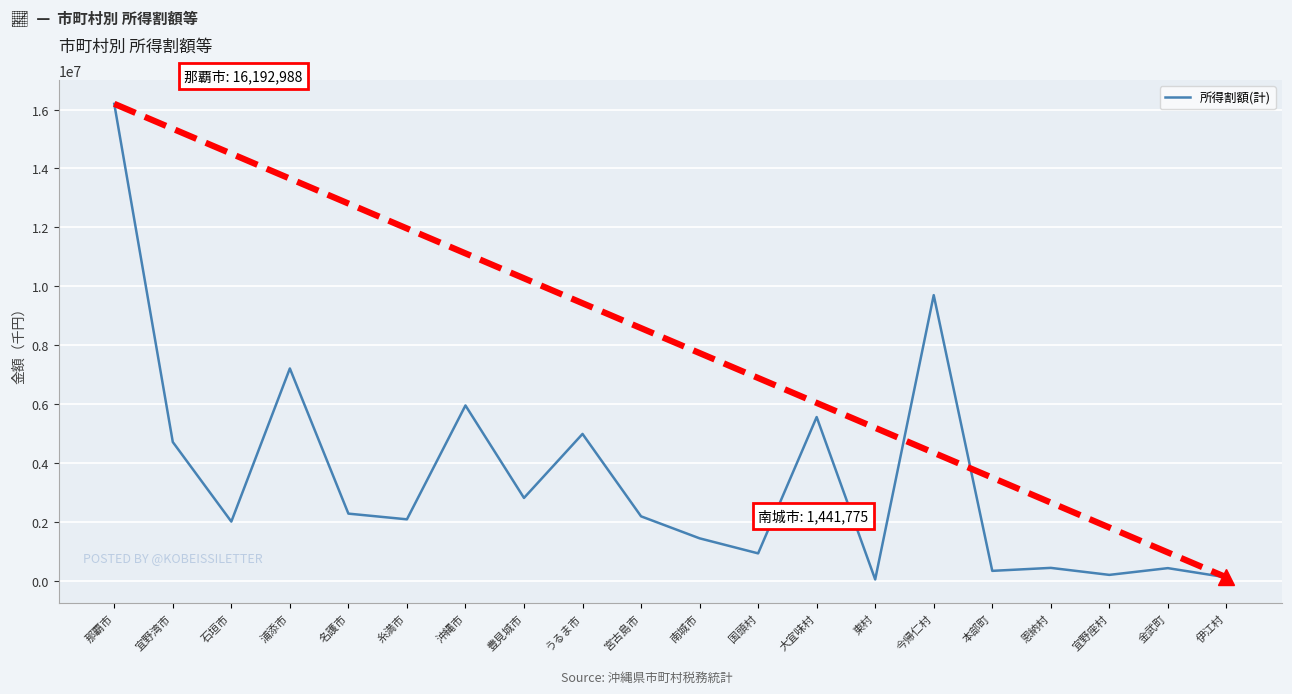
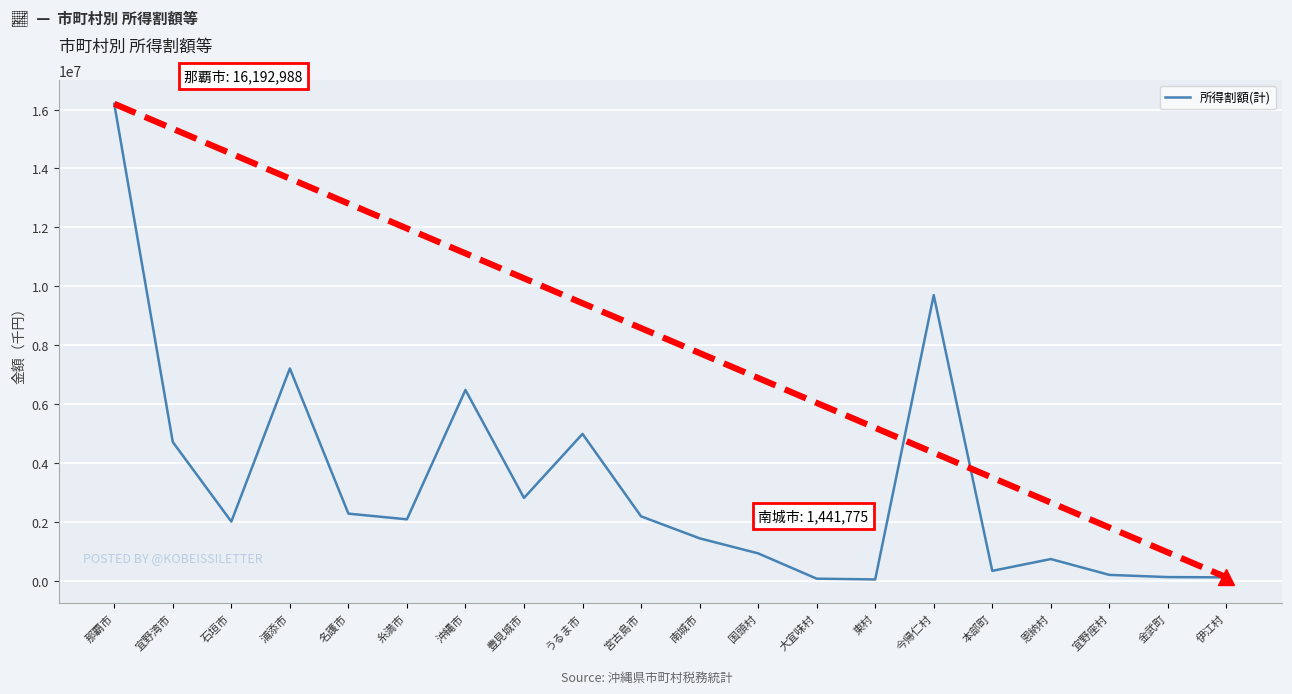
所得割額(計), 沖縄市: 6000000 -> 6500000
所得割額(計), 大宜味村: 5600000 -> 100000
所得割額(計), 恩納村: 400000 -> 700000
所得割額(計), 金武町: 400000 -> 100000
